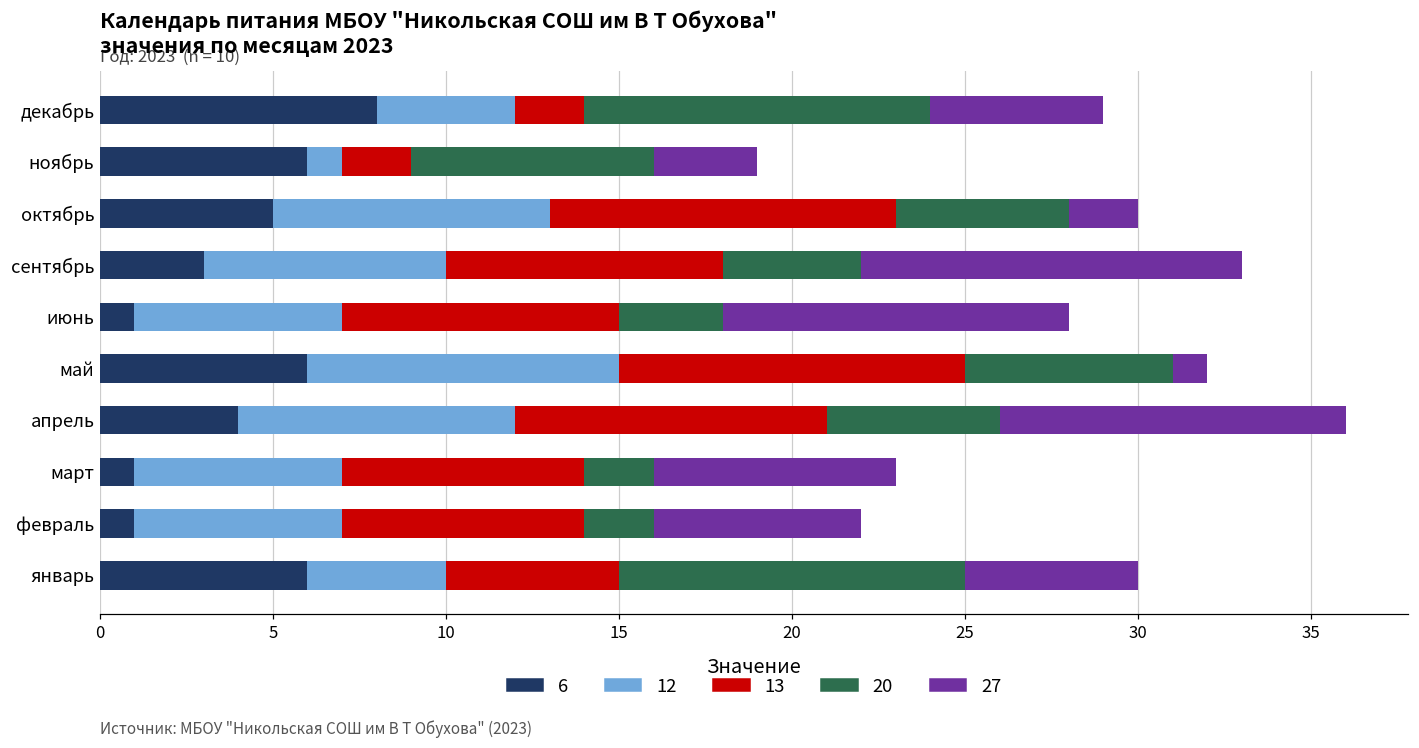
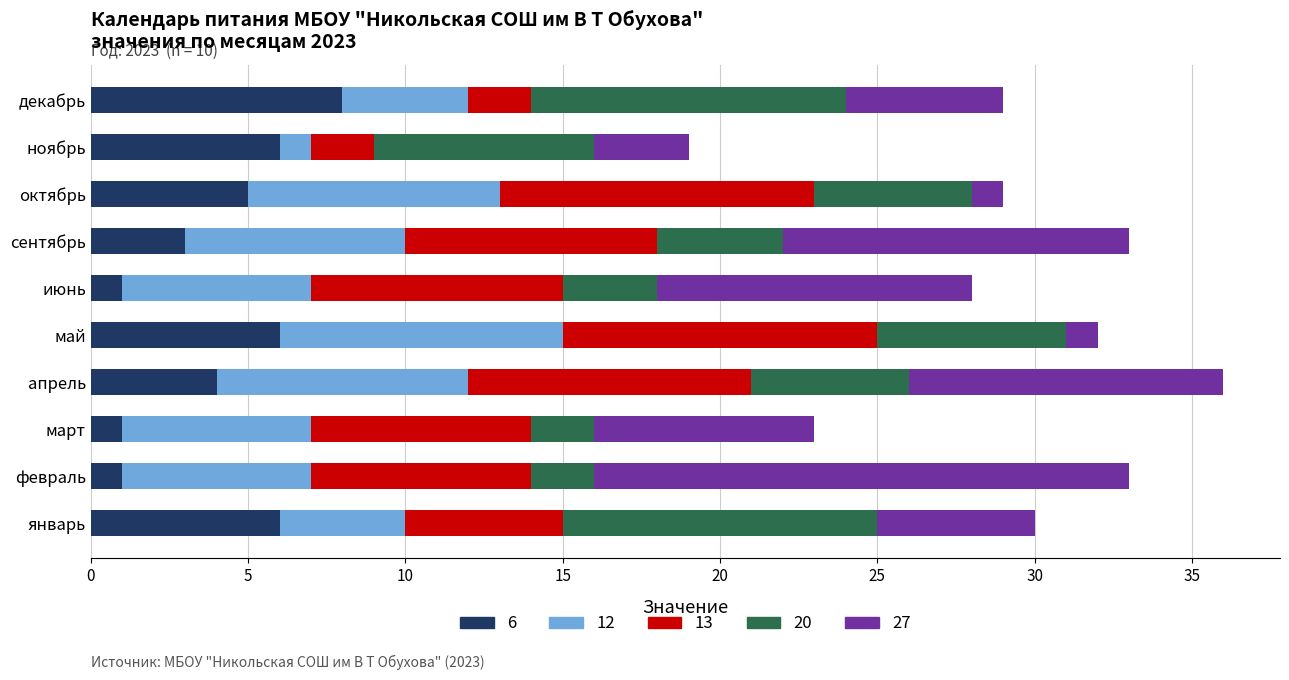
27, октябрь: 2 -> 1
27, февраль: 6 -> 17
